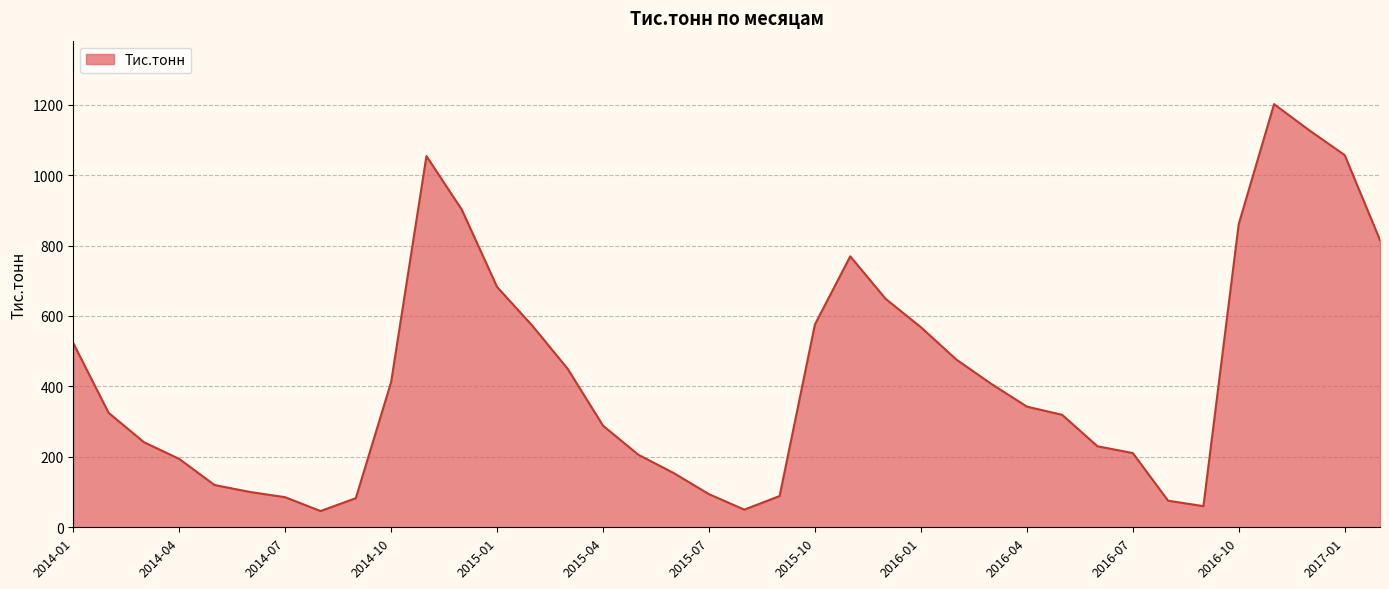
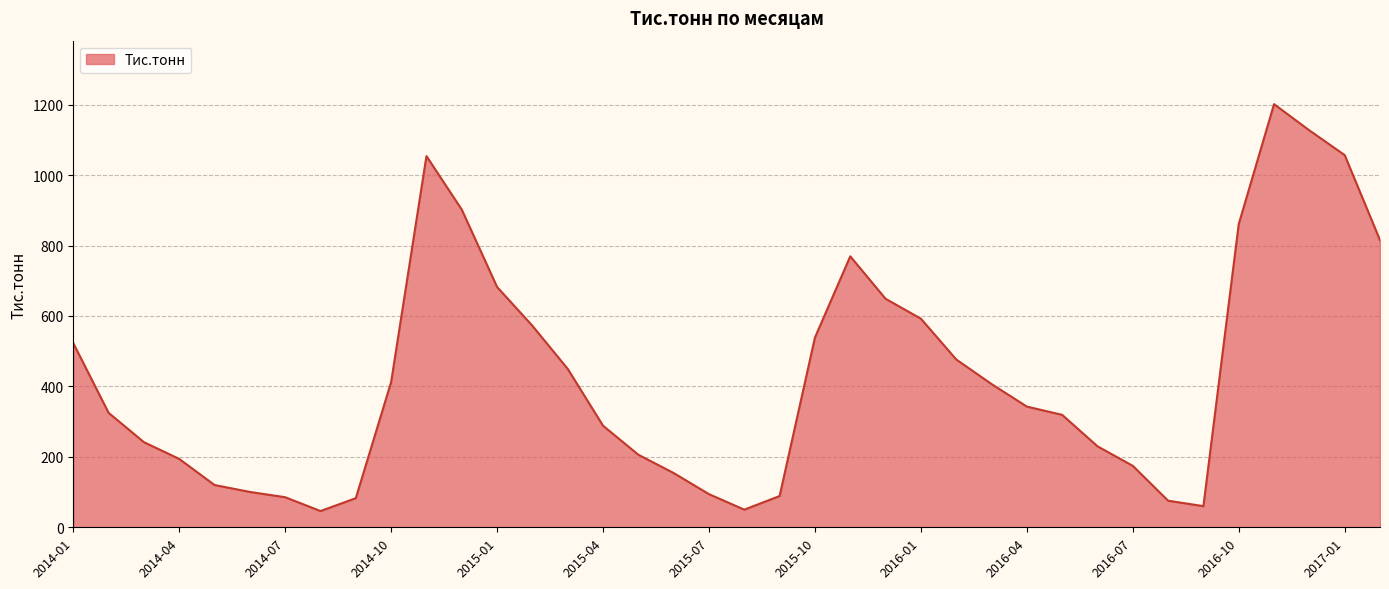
2015-10: 580 -> 540
2016-01: 570 -> 590
2016-07: 210 -> 170
